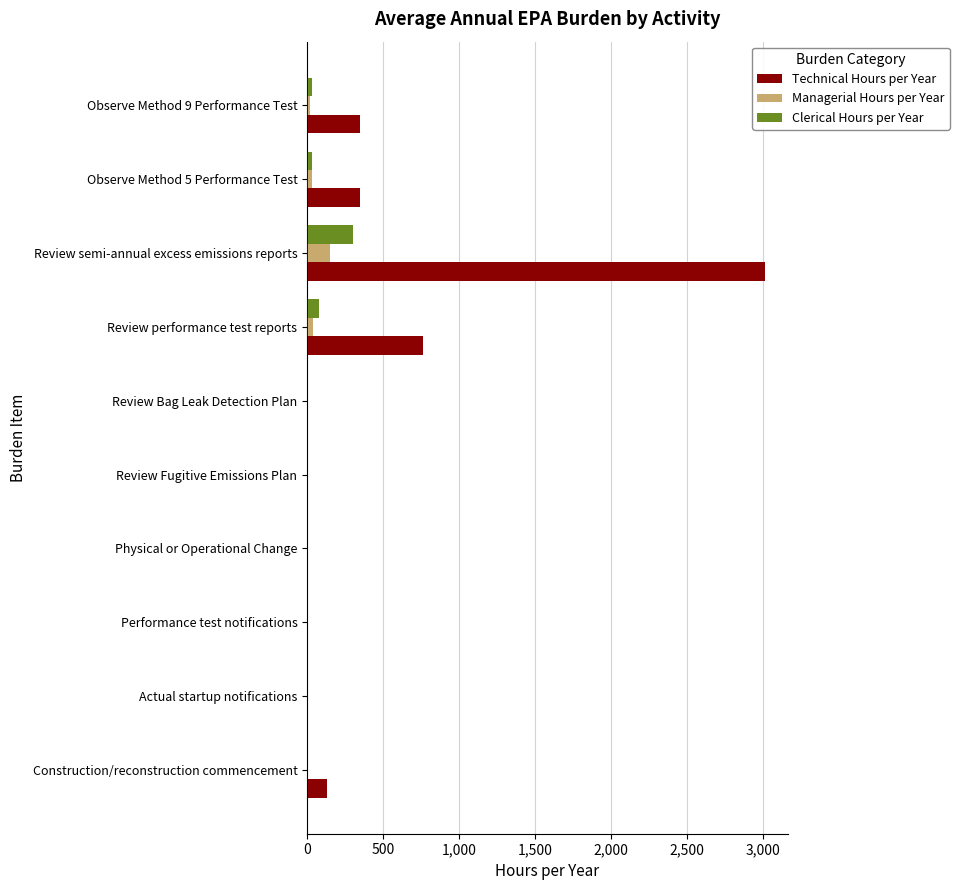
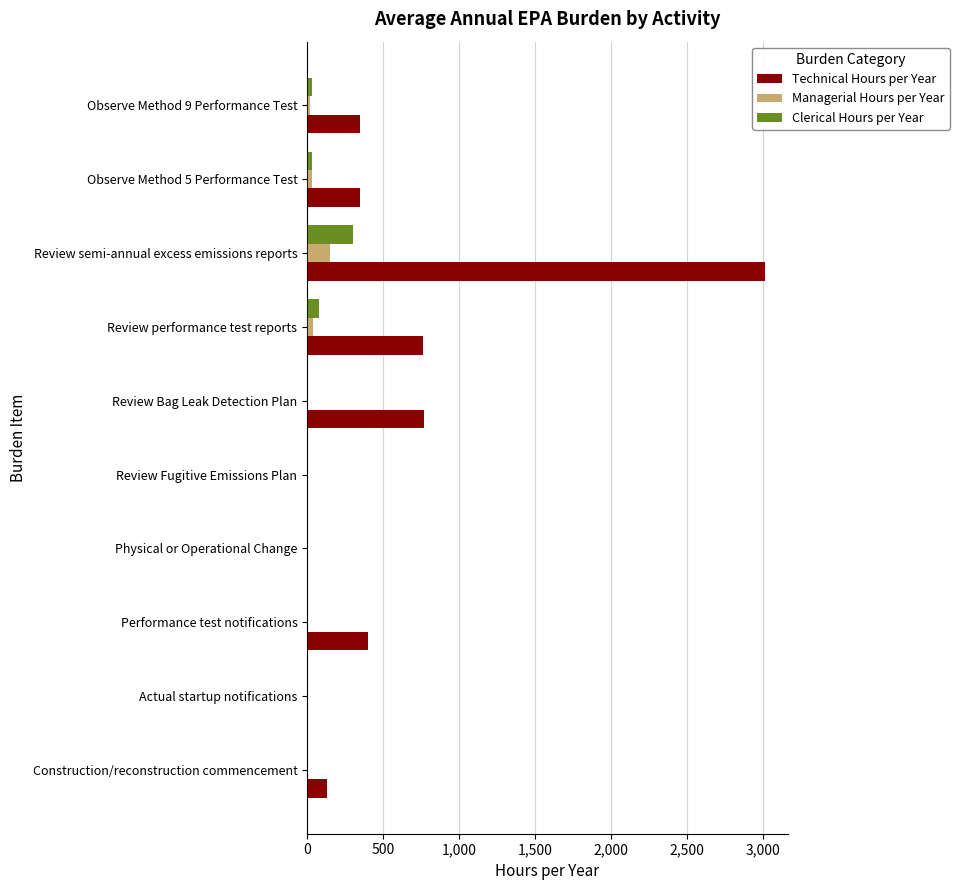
Technical Hours per Year, Review Bag Leak Detection Plan: 0 -> 770
Technical Hours per Year, Performance test notifications: 0 -> 400
